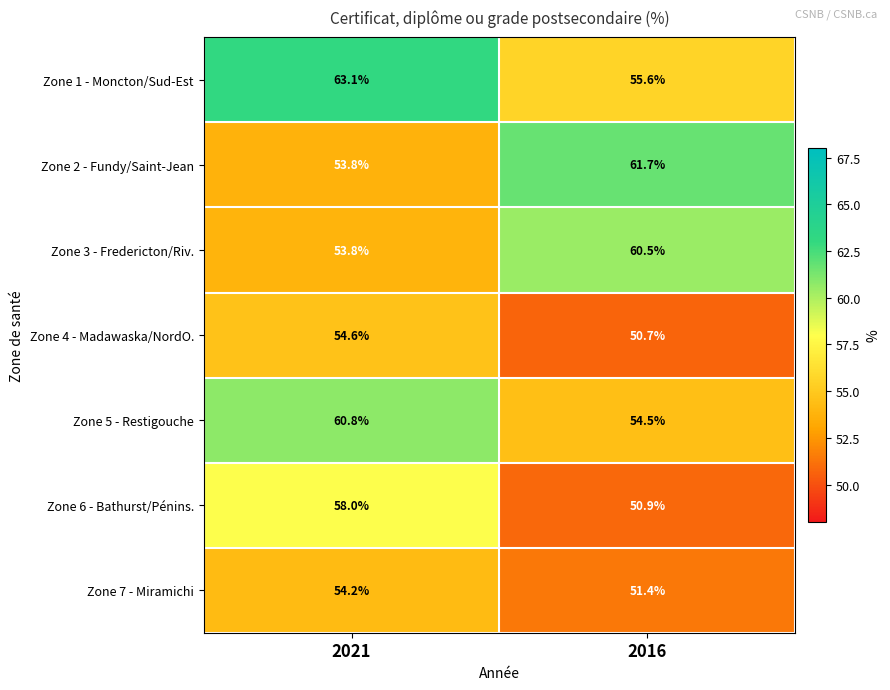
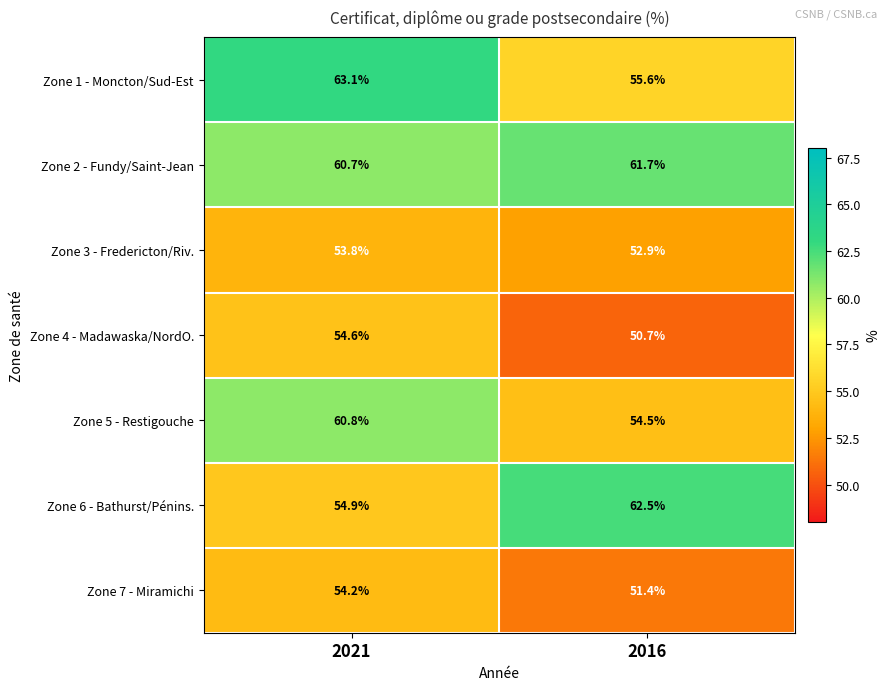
Zone 2 - Fundy/Saint-Jean, 2021: 53.8% -> 60.7%
Zone 3 - Fredericton/Riv., 2016: 60.5% -> 52.9%
Zone 6 - Bathurst/Pénins., 2021: 58.0% -> 54.9%
Zone 6 - Bathurst/Pénins., 2016: 50.9% -> 62.5%
